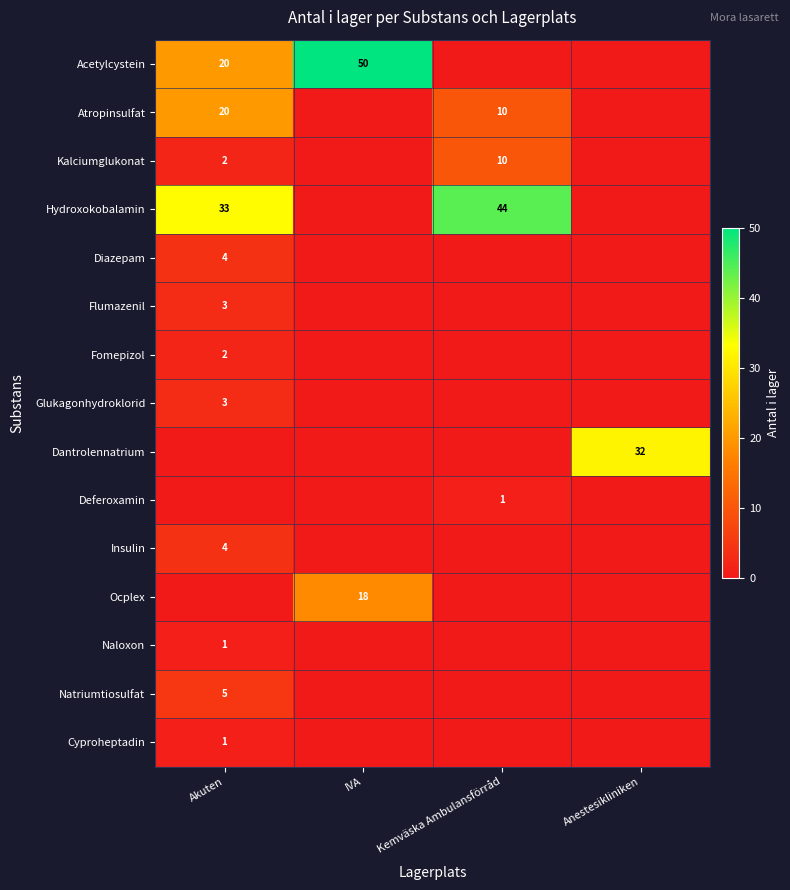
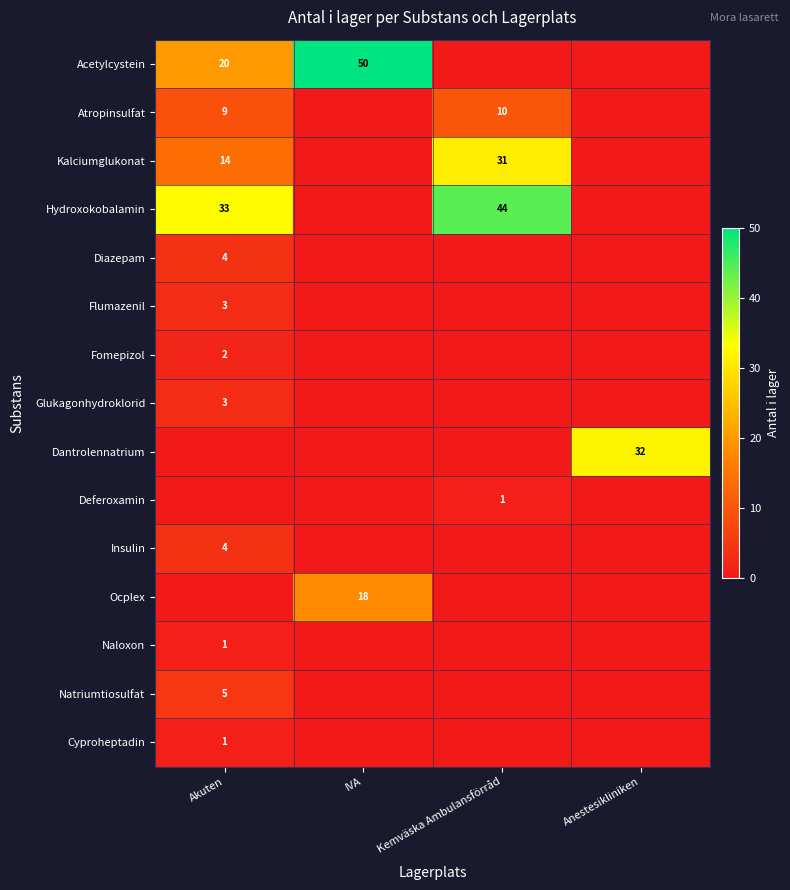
Atropinsulfat, Akuten: 20 -> 9
Kalciumglukonat, Akuten: 2 -> 14
Kalciumglukonat, Kemväska Ambulansförråd: 10 -> 31
